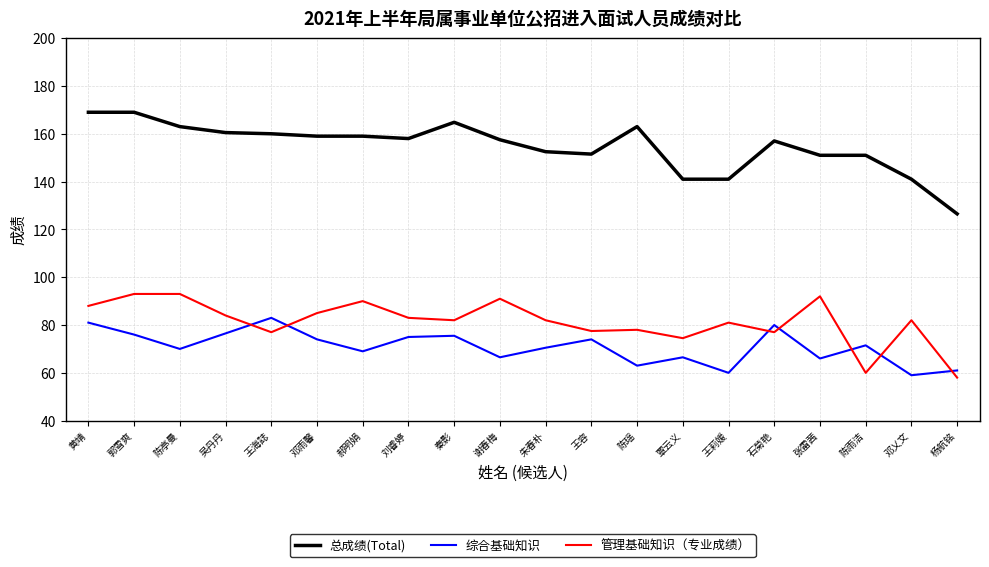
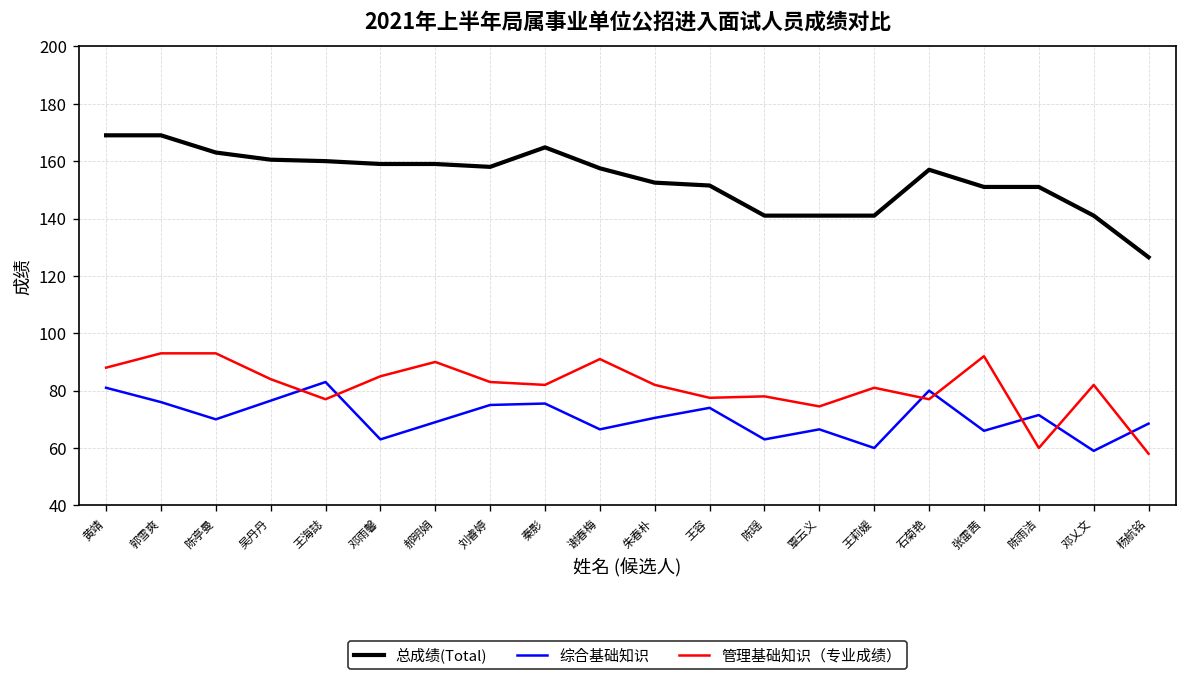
综合基础知识, 邓雨馨: 74 -> 63
总成绩(Total), 陈瑶: 163 -> 141
综合基础知识, 杨航铭: 61 -> 69
